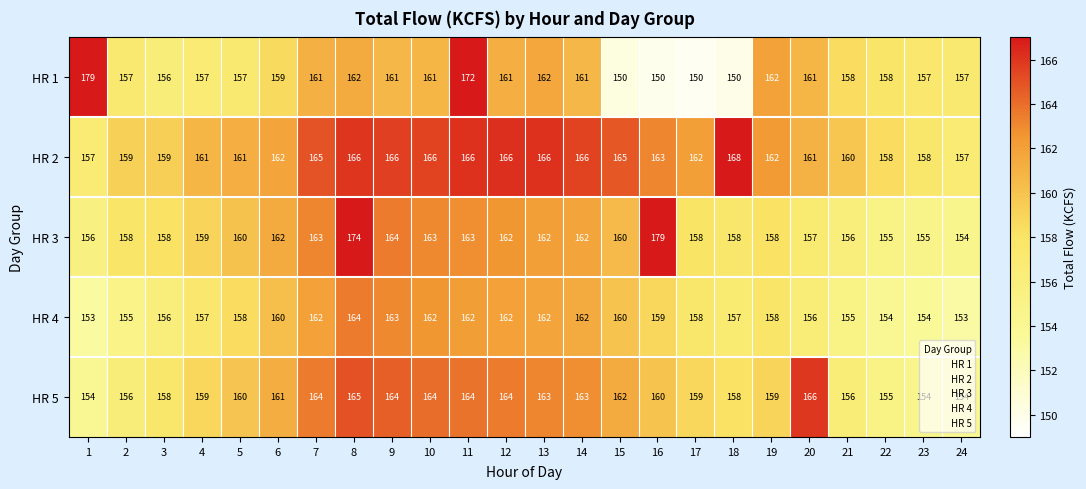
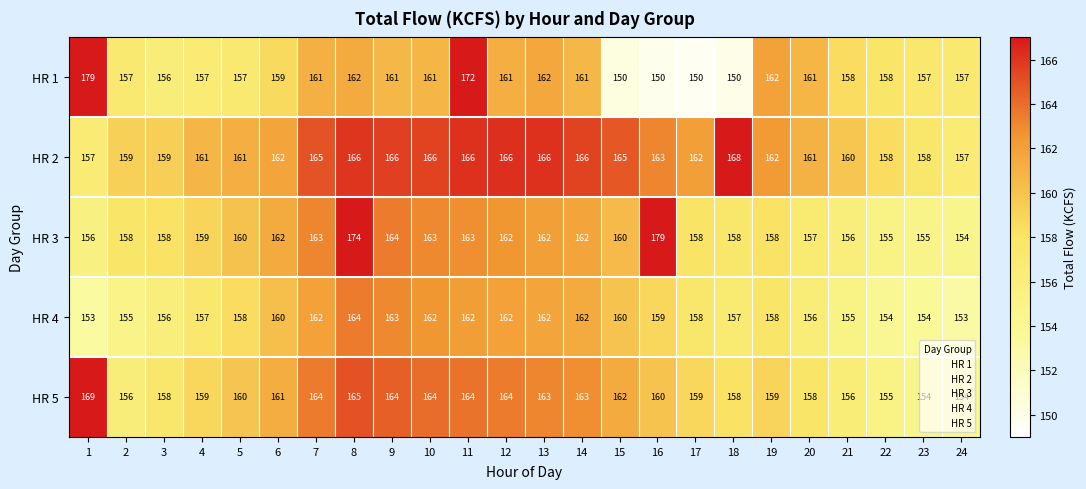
HR 5, 1: 154 -> 169
HR 5, 20: 166 -> 158
